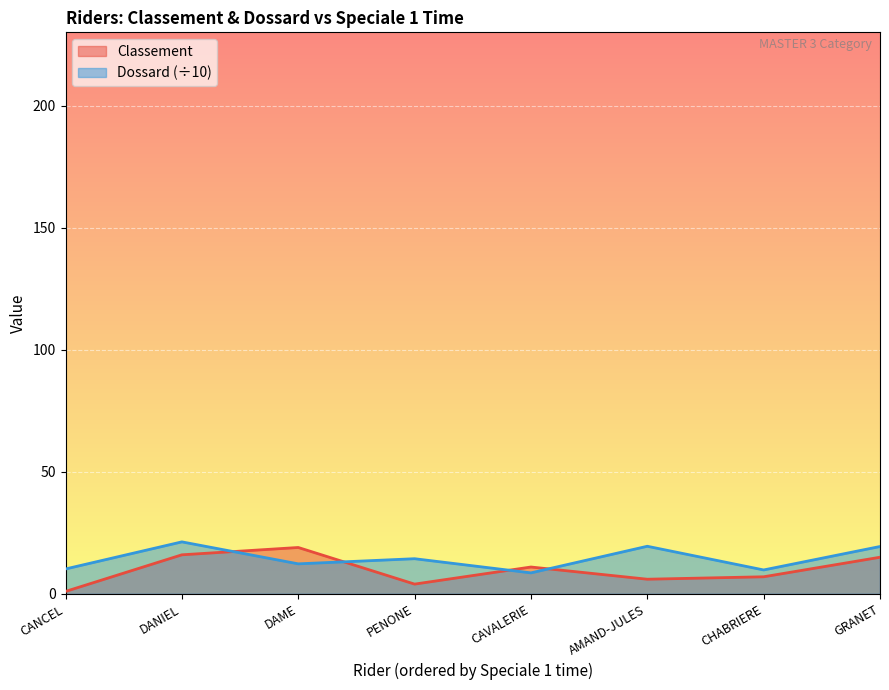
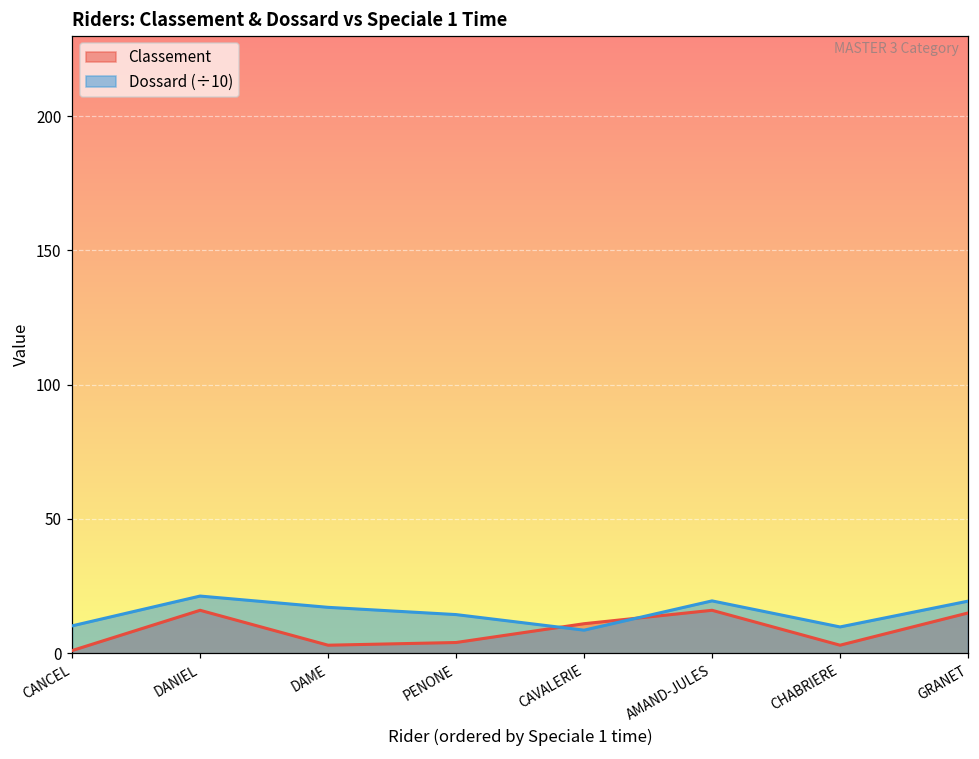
Classement, DAME: 19 -> 3
Dossard (÷10), DAME: 12 -> 17
Classement, AMAND-JULES: 6 -> 16
Classement, CHABRIERE: 7 -> 3
